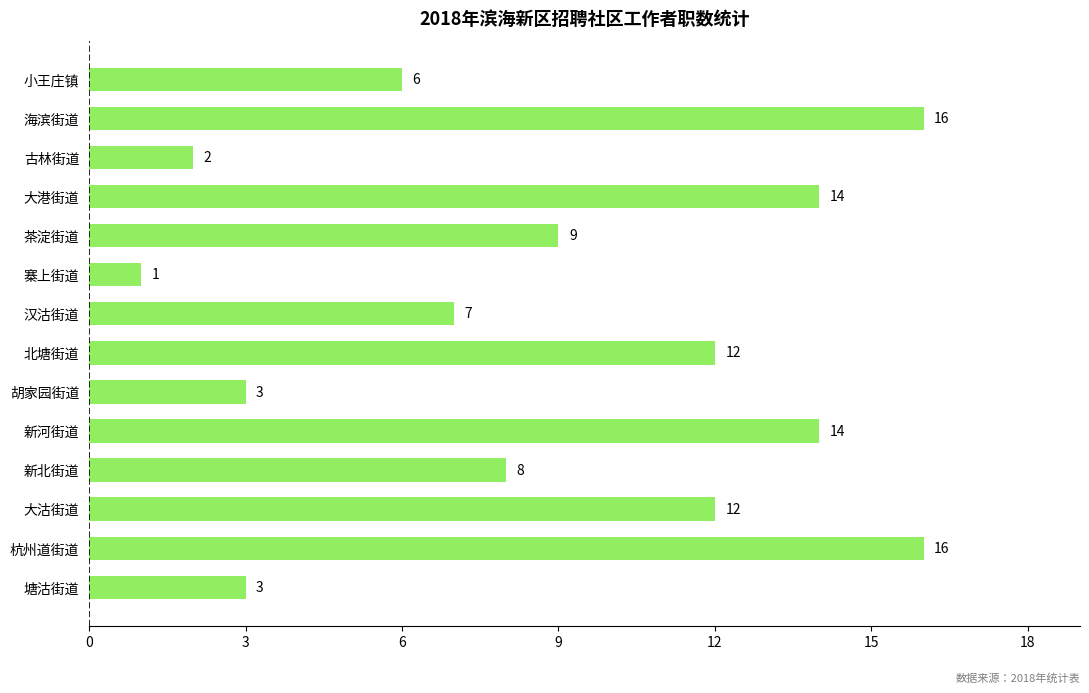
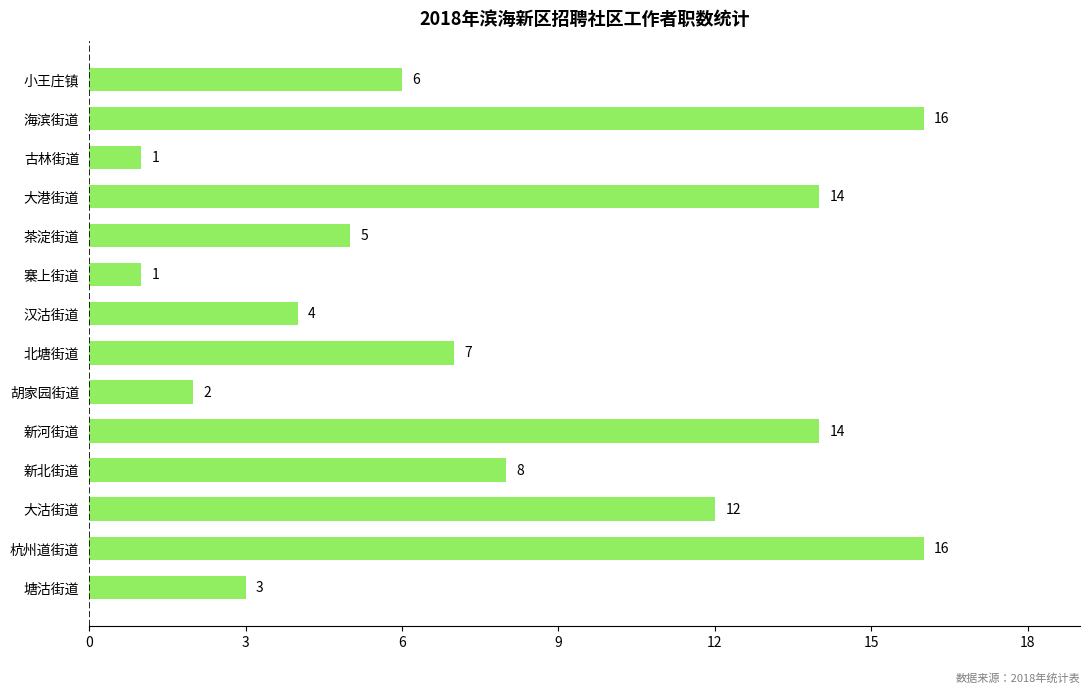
古林街道: 2 -> 1
茶淀街道: 9 -> 5
汉沽街道: 7 -> 4
北塘街道: 12 -> 7
胡家园街道: 3 -> 2
